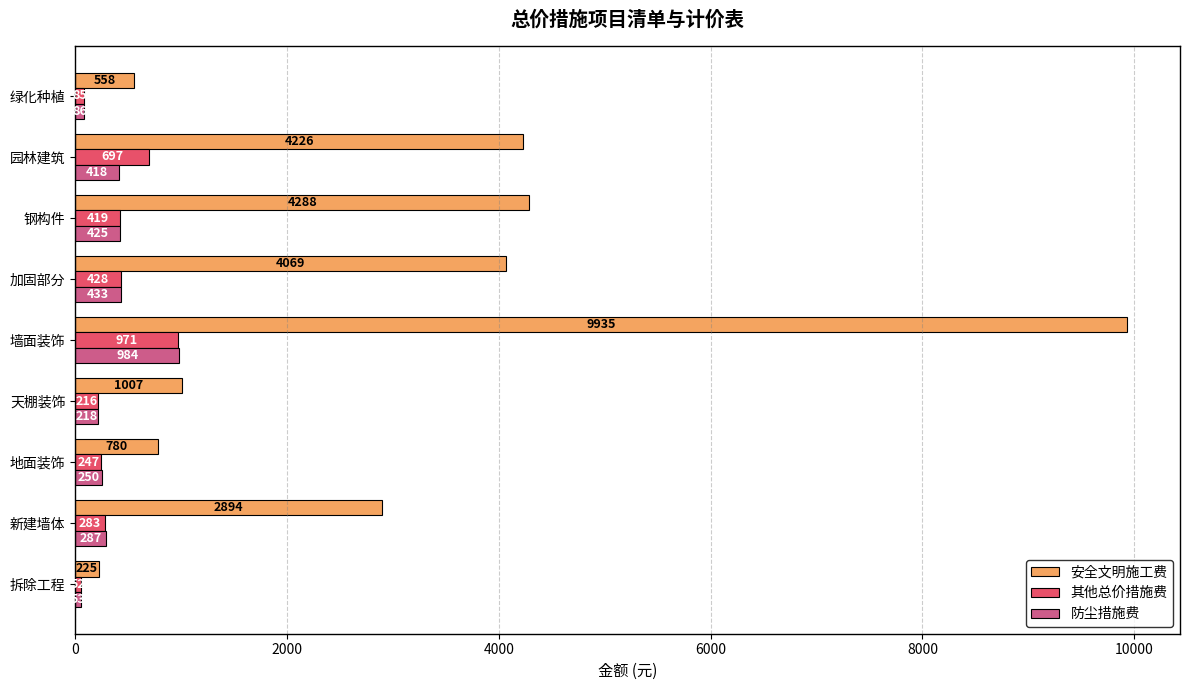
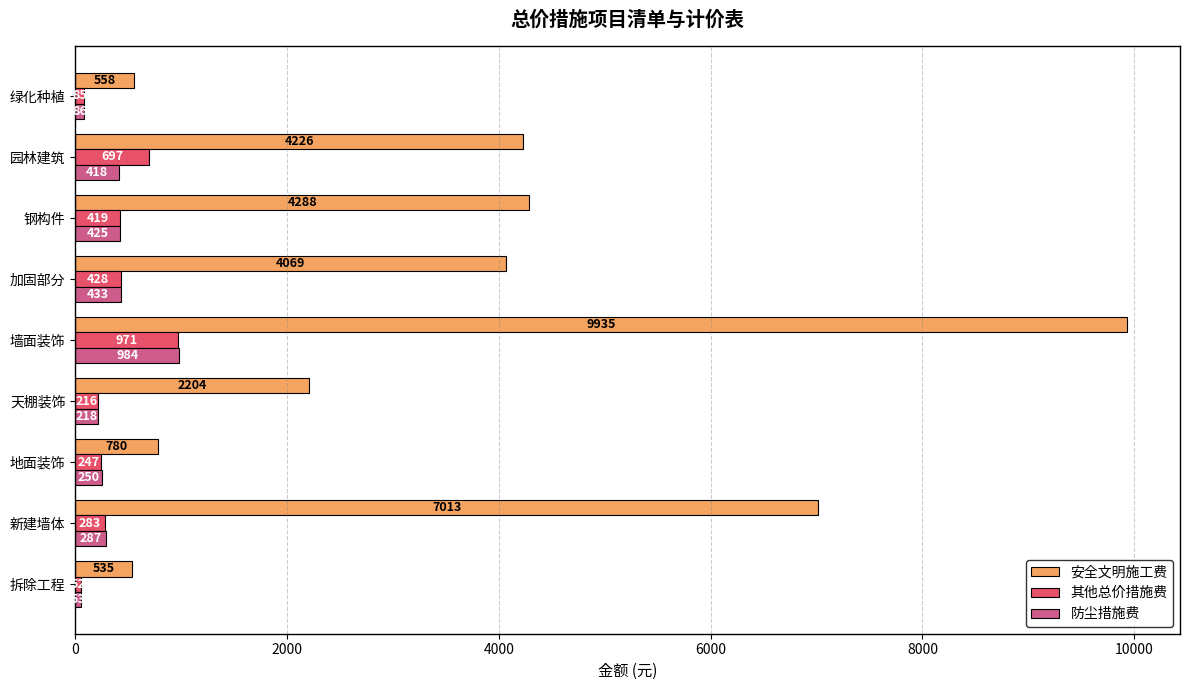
安全文明施工费, 天棚装饰: 1007 -> 2204
安全文明施工费, 新建墙体: 2894 -> 7013
安全文明施工费, 拆除工程: 225 -> 535
